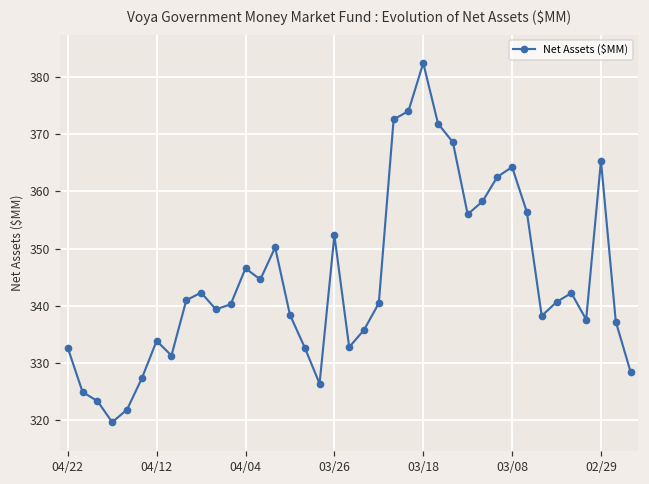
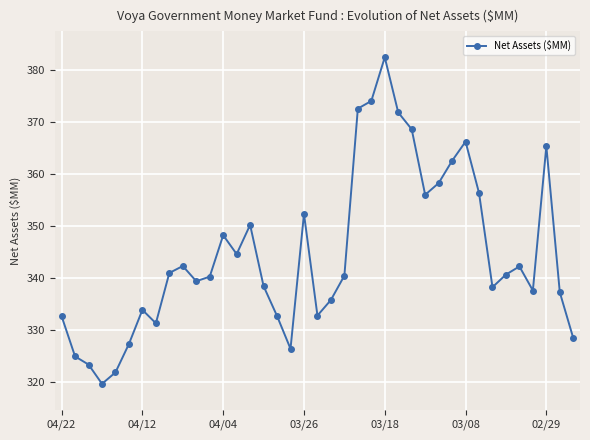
04/04: 347 -> 348
03/08: 364 -> 366
